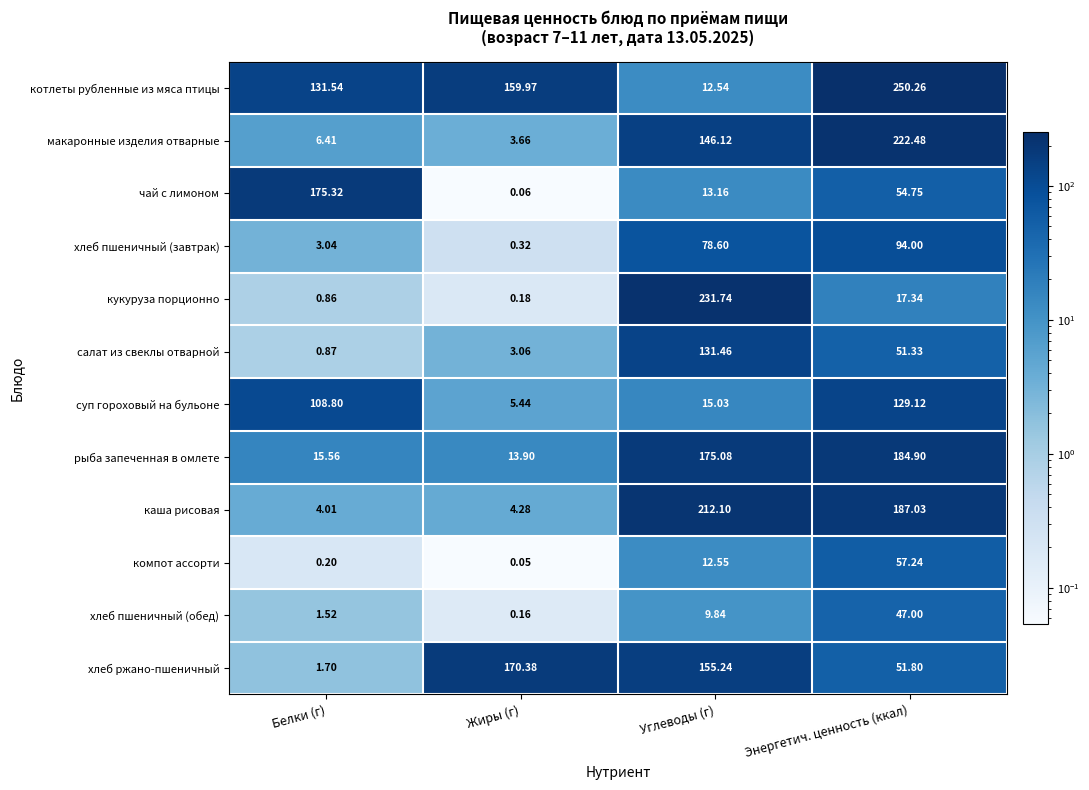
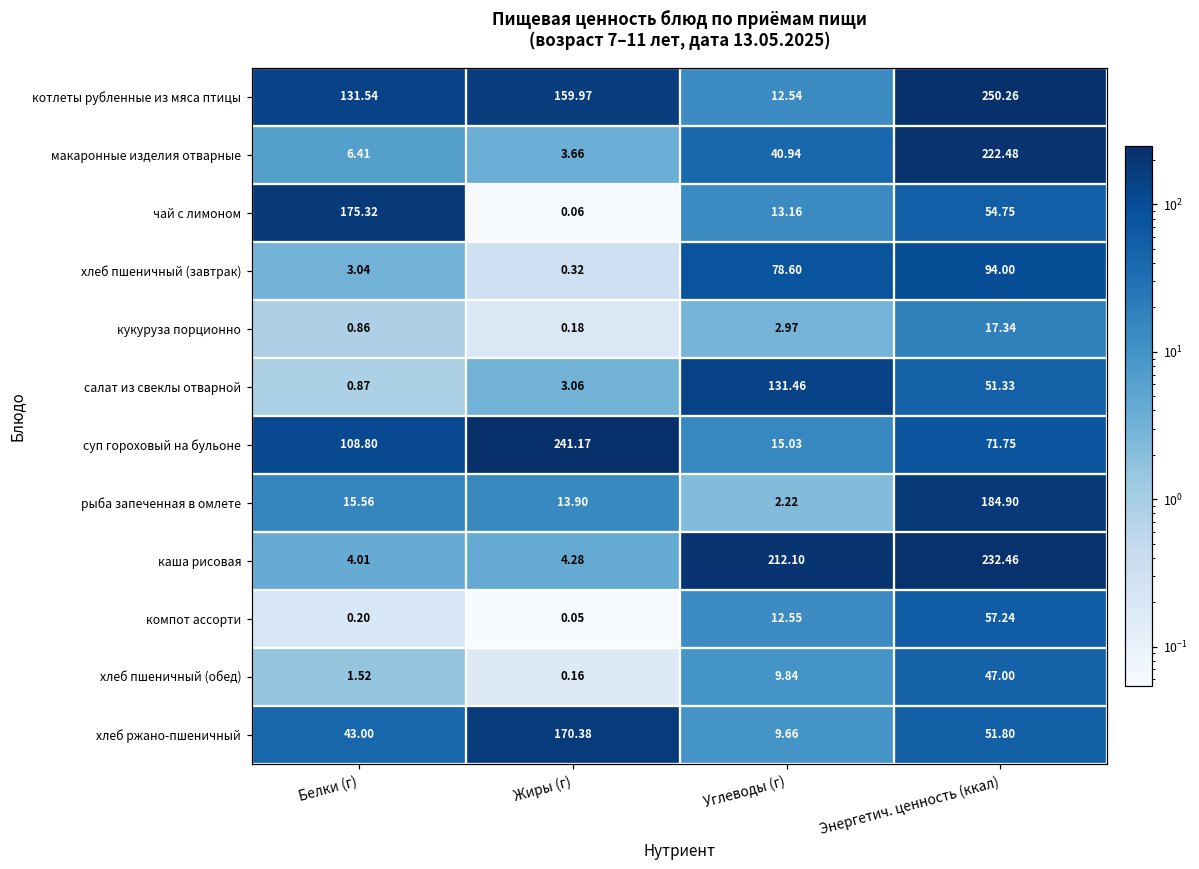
макаронные изделия отварные, Углеводы (г): 146.12 -> 40.94
кукуруза порционно, Углеводы (г): 231.74 -> 2.97
суп гороховый на бульоне, Жиры (г): 5.44 -> 241.17
суп гороховый на бульоне, Энергетич. ценность (ккал): 129.12 -> 71.75
рыба запеченная в омлете, Углеводы (г): 175.08 -> 2.22
каша рисовая, Энергетич. ценность (ккал): 187.03 -> 232.46
хлеб ржано-пшеничный, Белки (г): 1.70 -> 43.00
хлеб ржано-пшеничный, Углеводы (г): 155.24 -> 9.66
